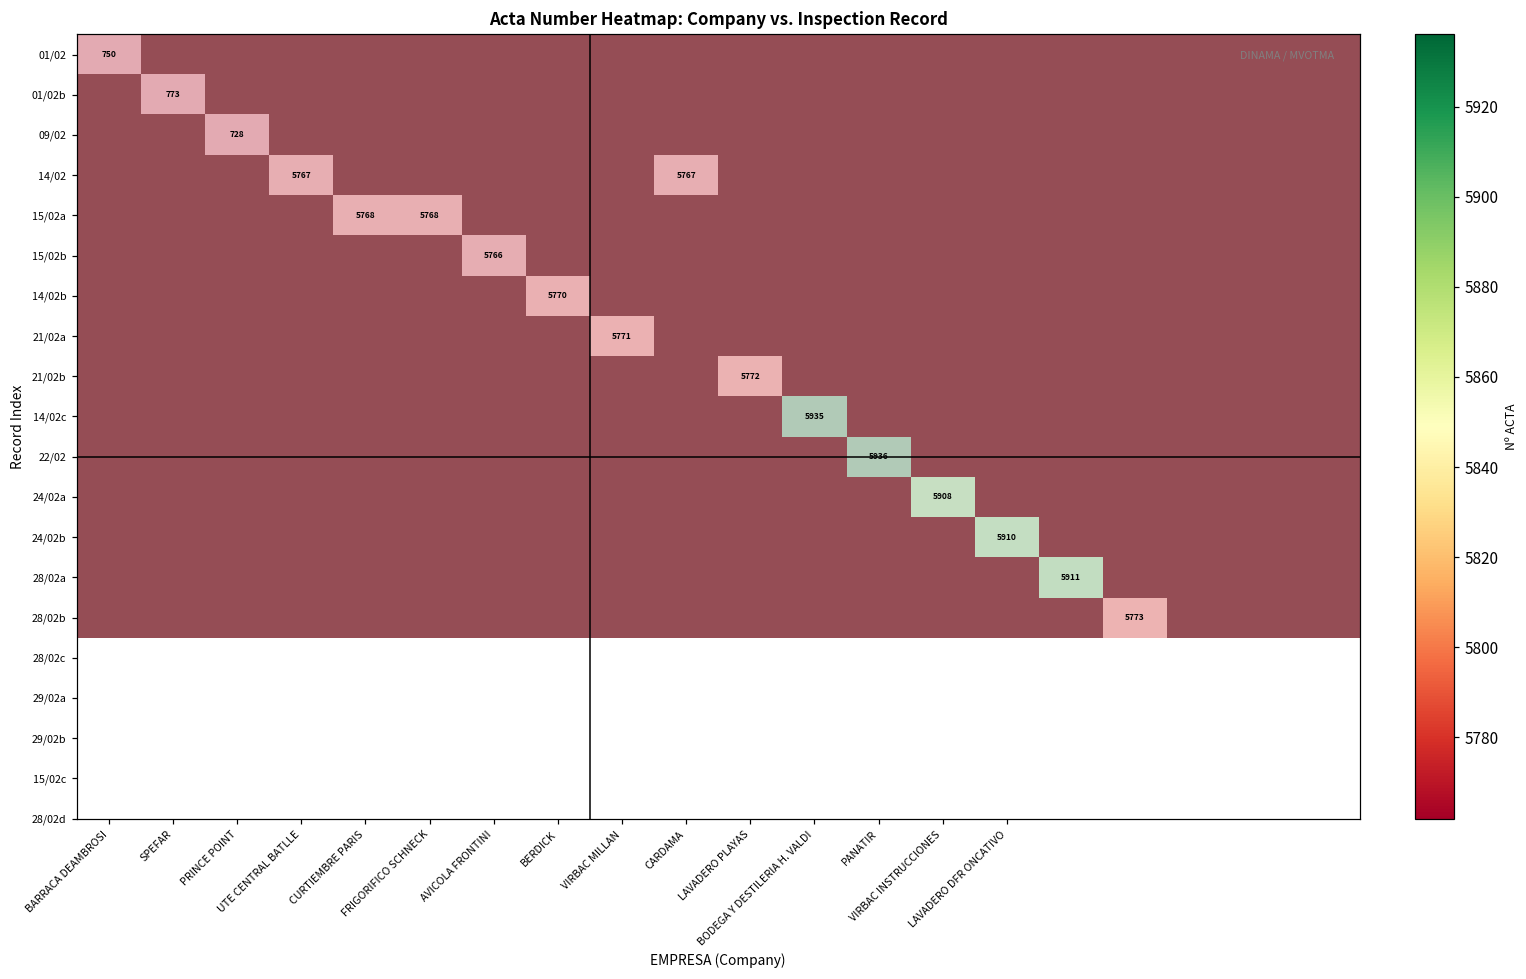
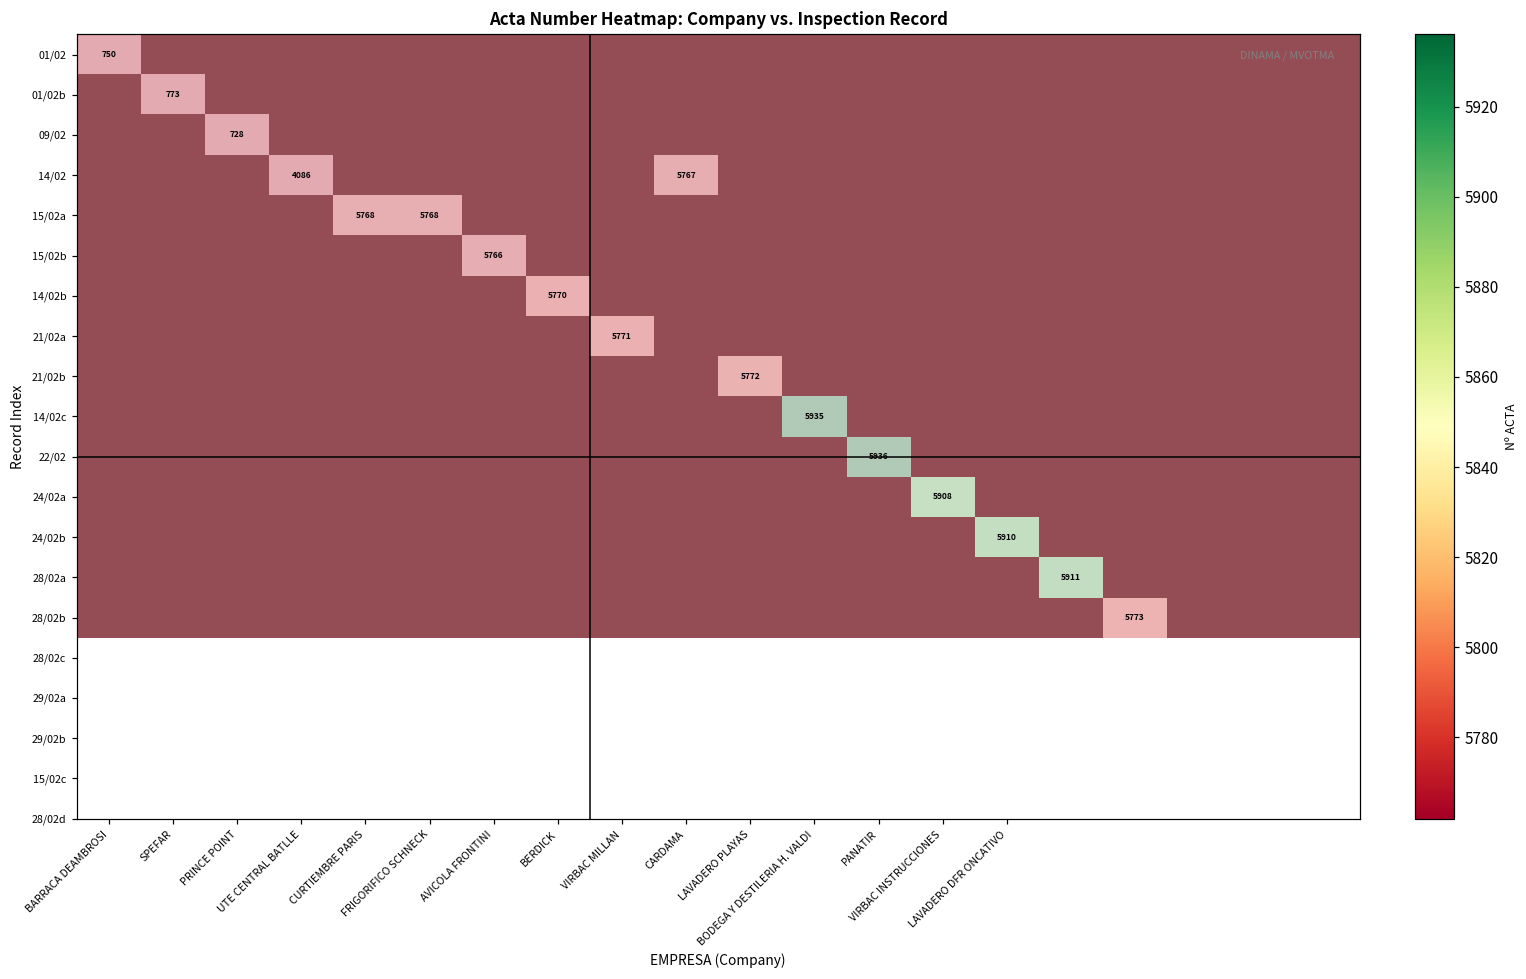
14/02, UTE CENTRAL BATLLE: 5767 -> 4086
